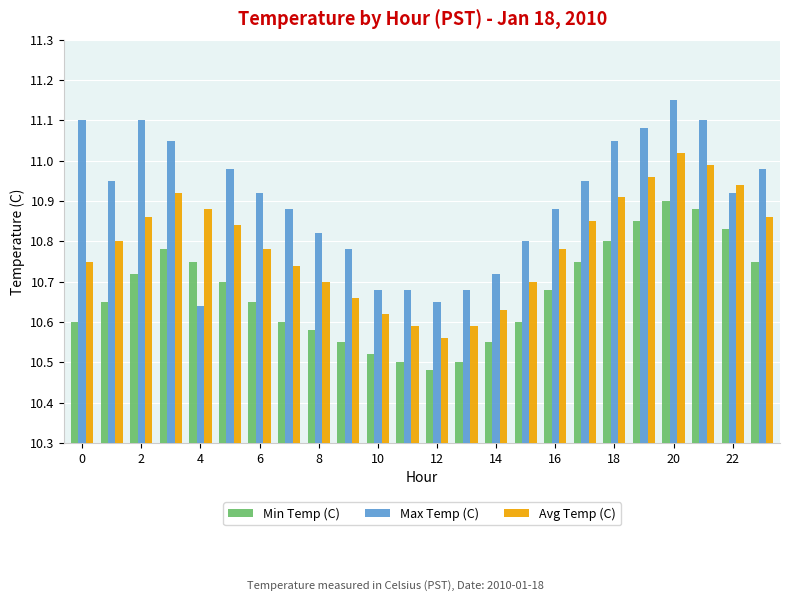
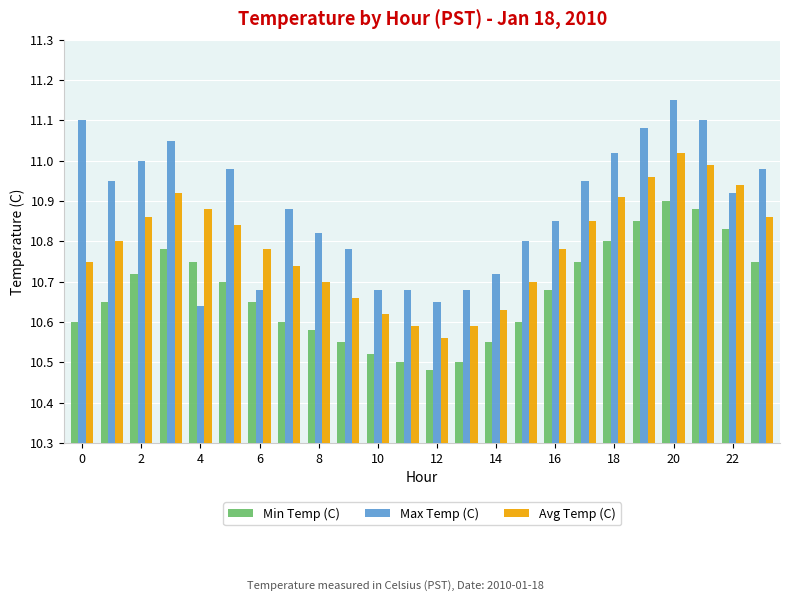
Max Temp (C), 2: 11.1 -> 11.0
Max Temp (C), 6: 10.92 -> 10.68
Max Temp (C), 16: 10.88 -> 10.85
Max Temp (C), 18: 11.05 -> 11.02
